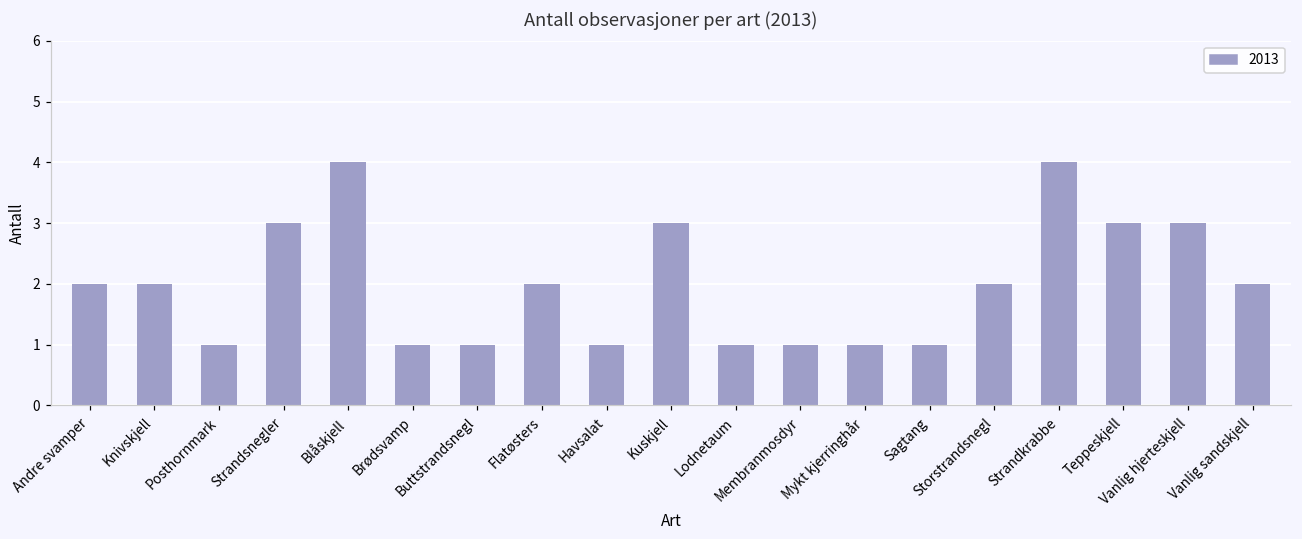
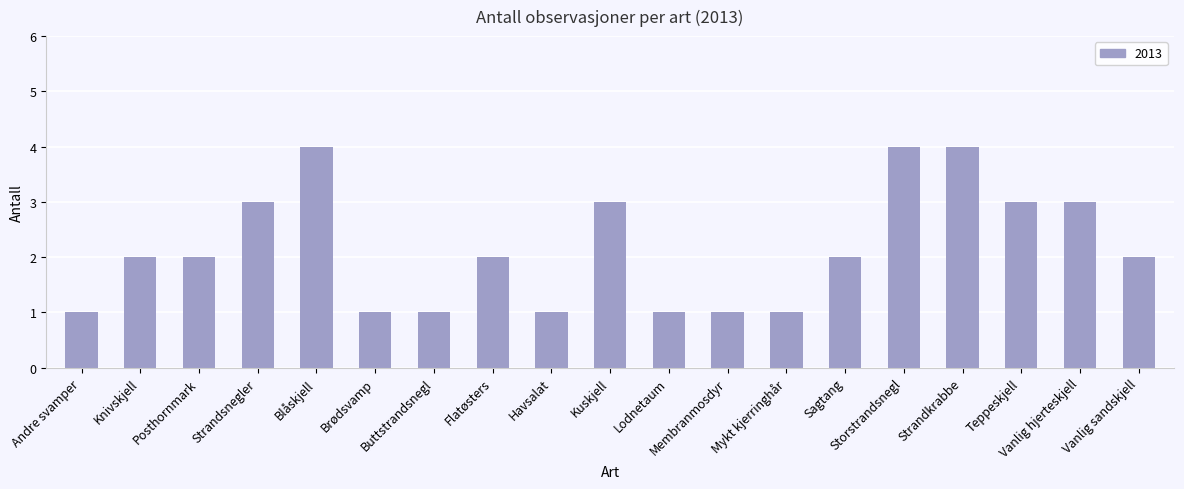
Andre svamper: 2 -> 1
Posthornmark: 1 -> 2
Sagtang: 1 -> 2
Storstrandsnegl: 2 -> 4
